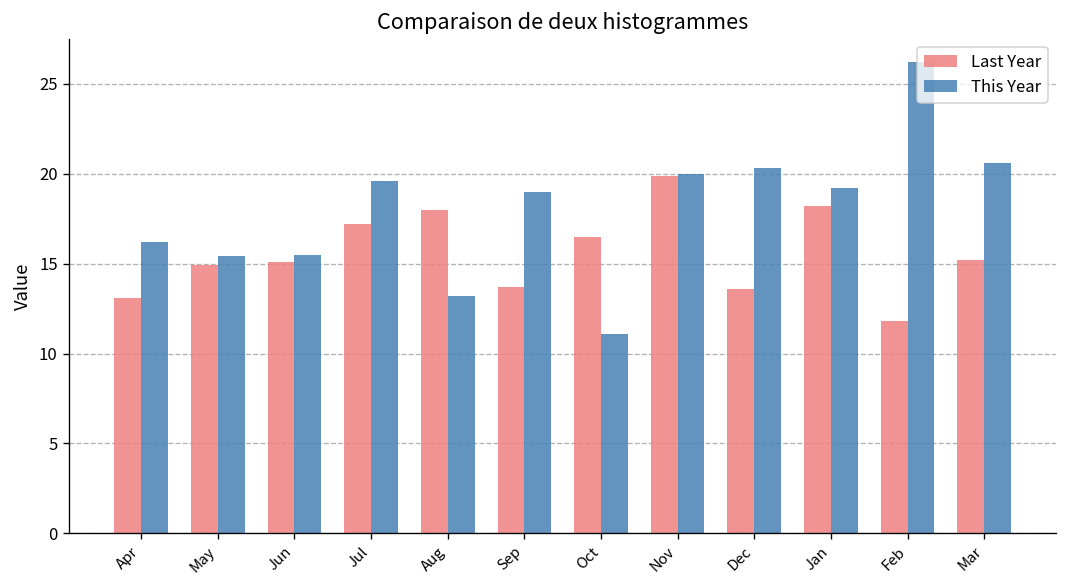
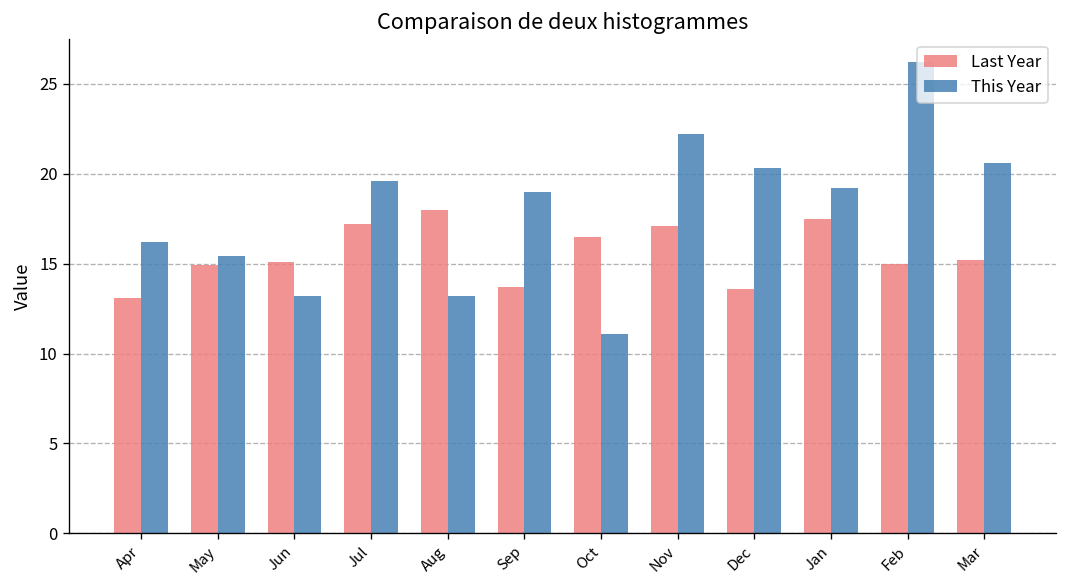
This Year, Jun: 15.5 -> 13.2
Last Year, Nov: 19.9 -> 17.1
This Year, Nov: 20.0 -> 22.2
Last Year, Jan: 18.2 -> 17.5
Last Year, Feb: 11.8 -> 15.0
